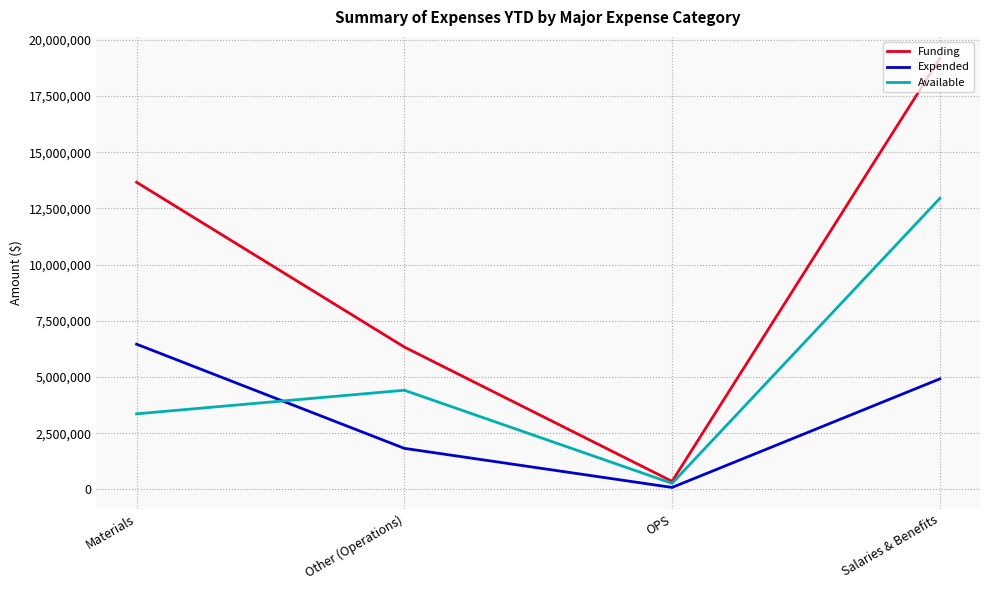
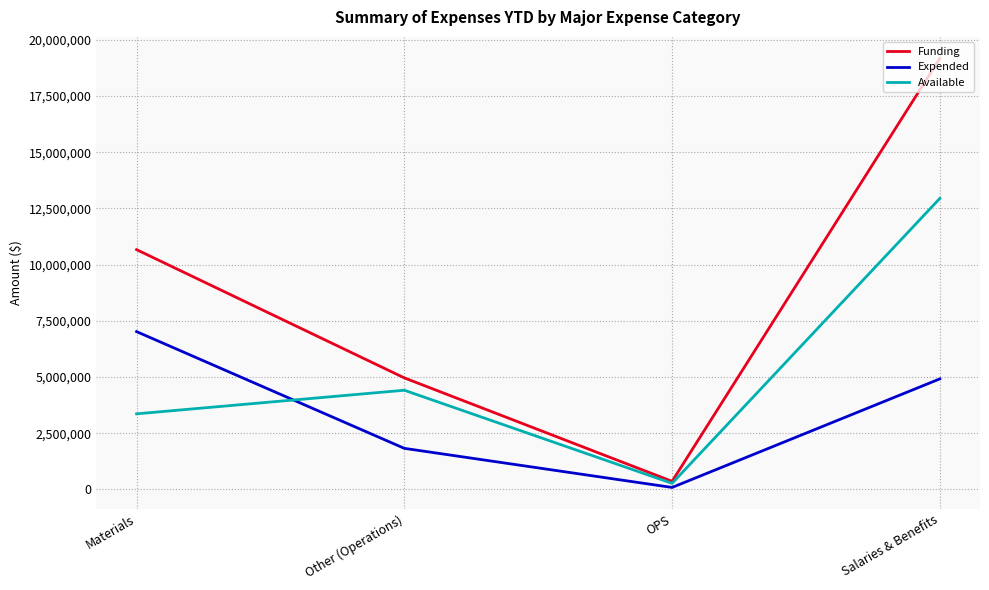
Funding, Materials: 13,700,000 -> 10,700,000
Expended, Materials: 6,500,000 -> 7,000,000
Funding, Other (Operations): 6,300,000 -> 5,000,000
